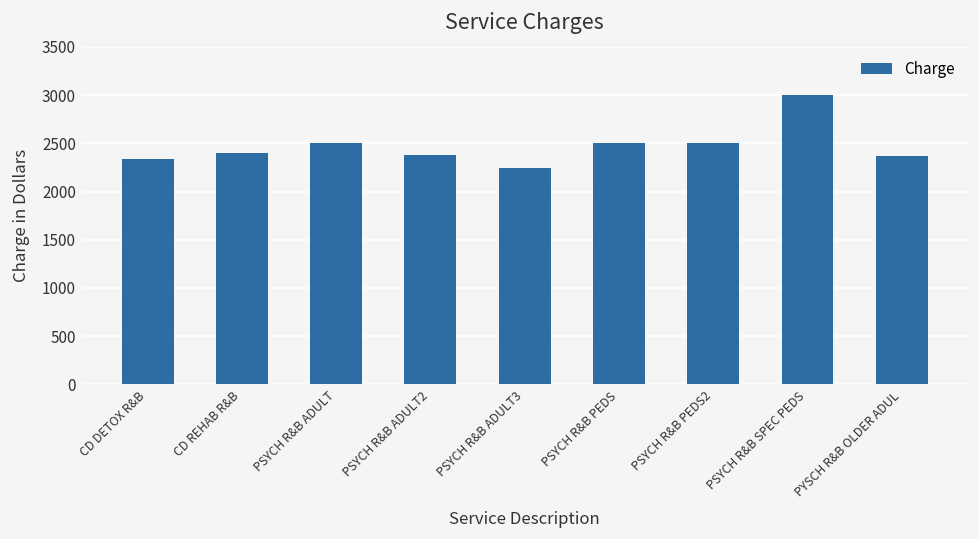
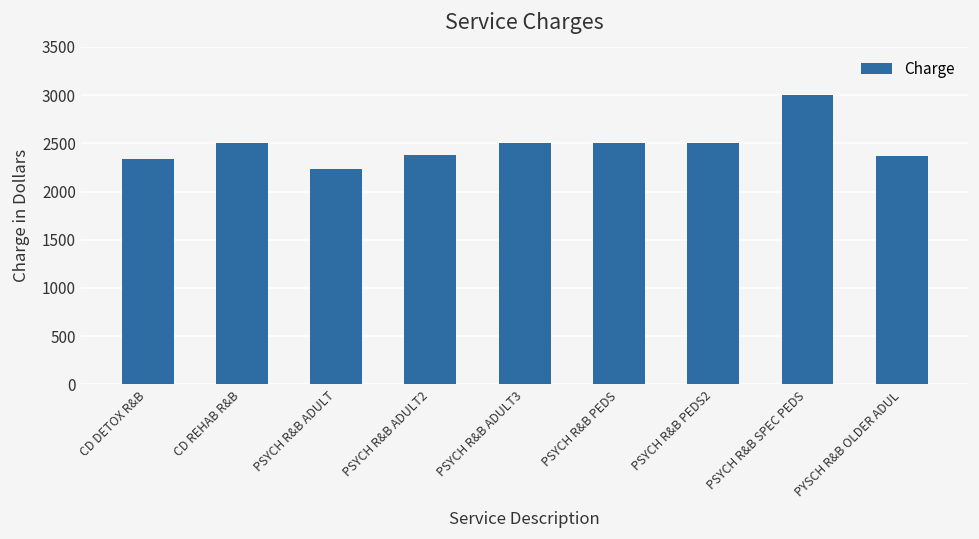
CD REHAB R&B: 2400 -> 2500
PSYCH R&B ADULT: 2500 -> 2200
PSYCH R&B ADULT3: 2200 -> 2500
